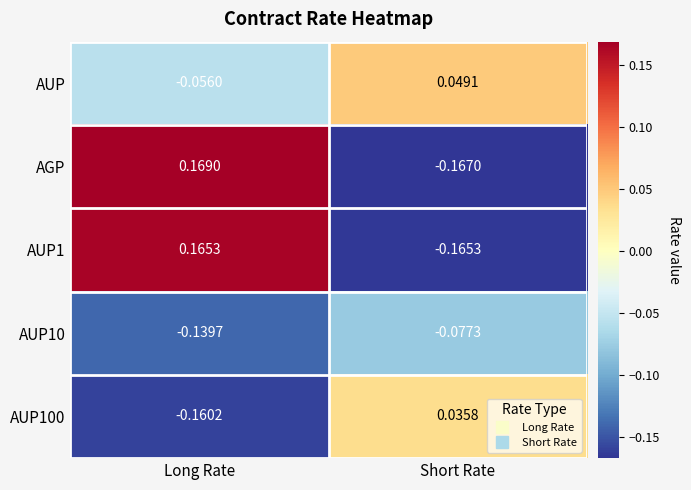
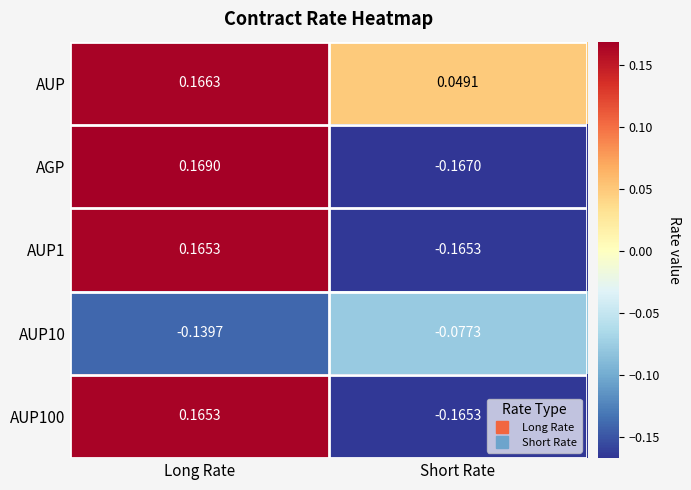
AUP, Long Rate: -0.0560 -> 0.1663
AUP100, Long Rate: -0.1602 -> 0.1653
AUP100, Short Rate: 0.0358 -> -0.1653
